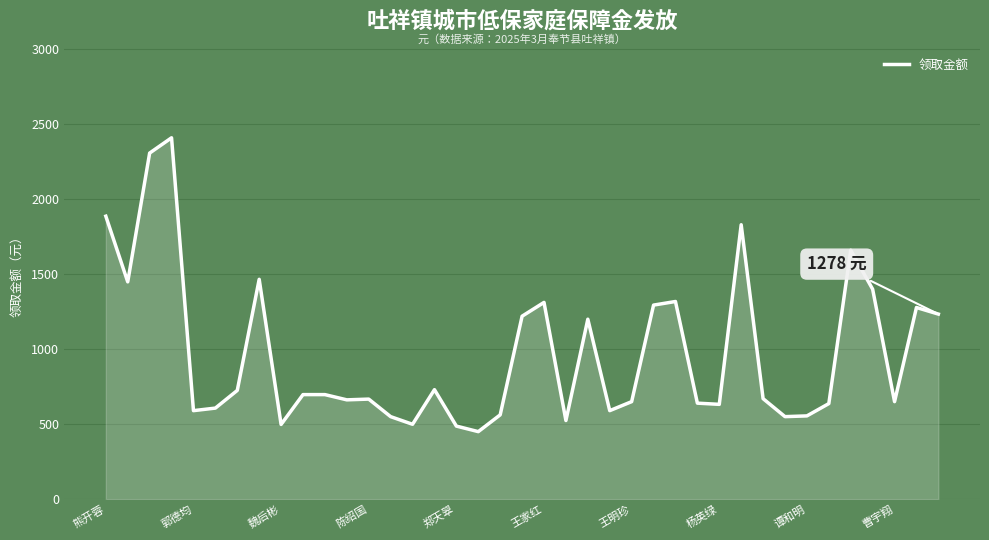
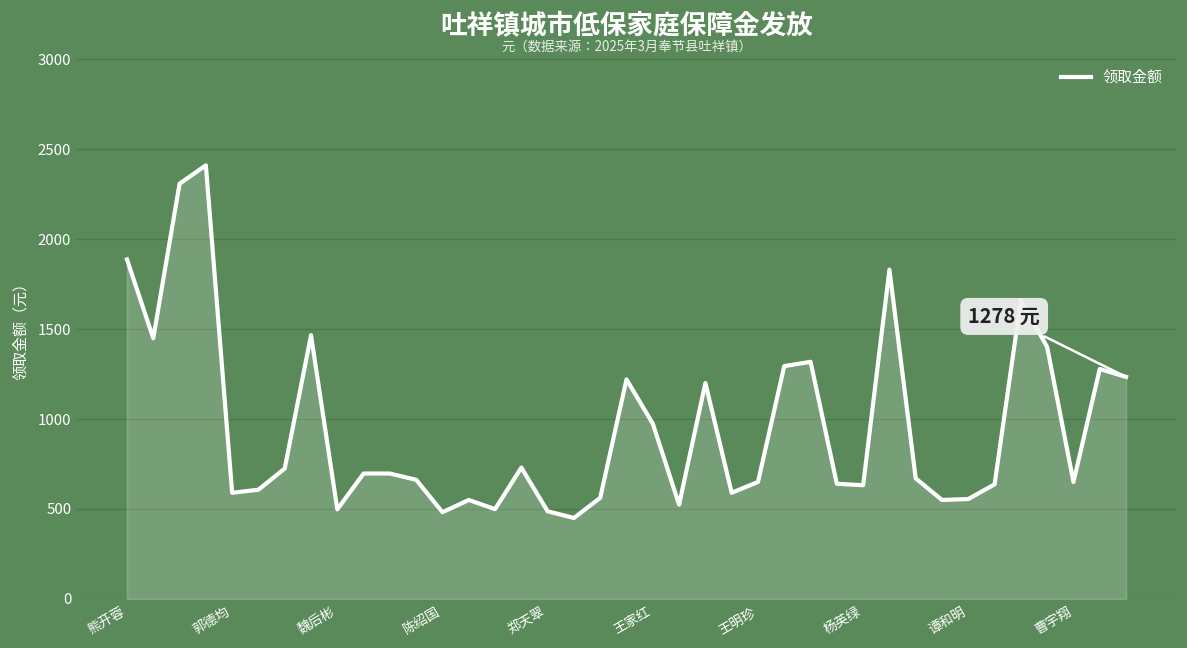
陈绍国: 670 -> 480
王家红: 1310 -> 970
